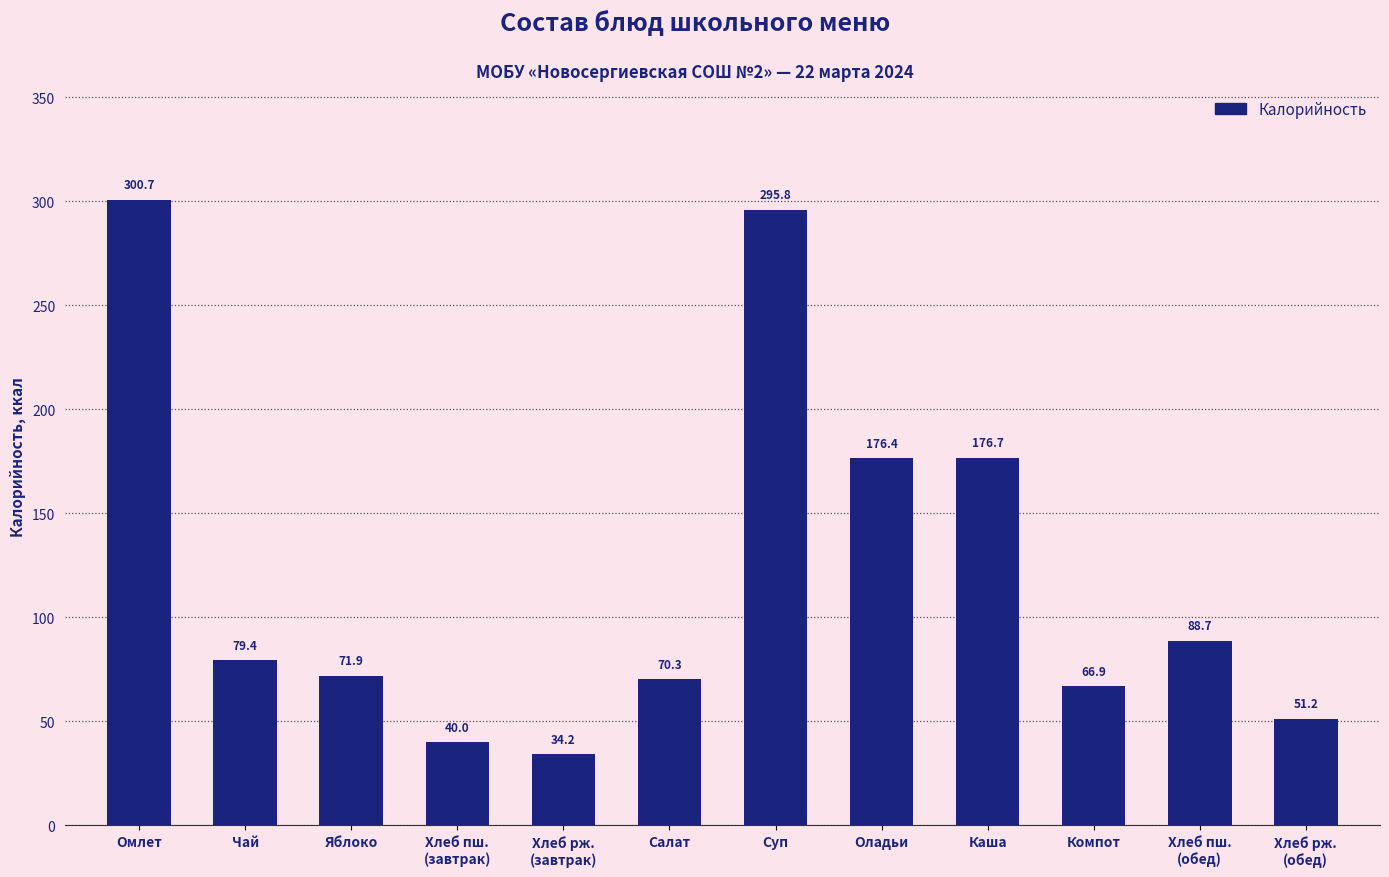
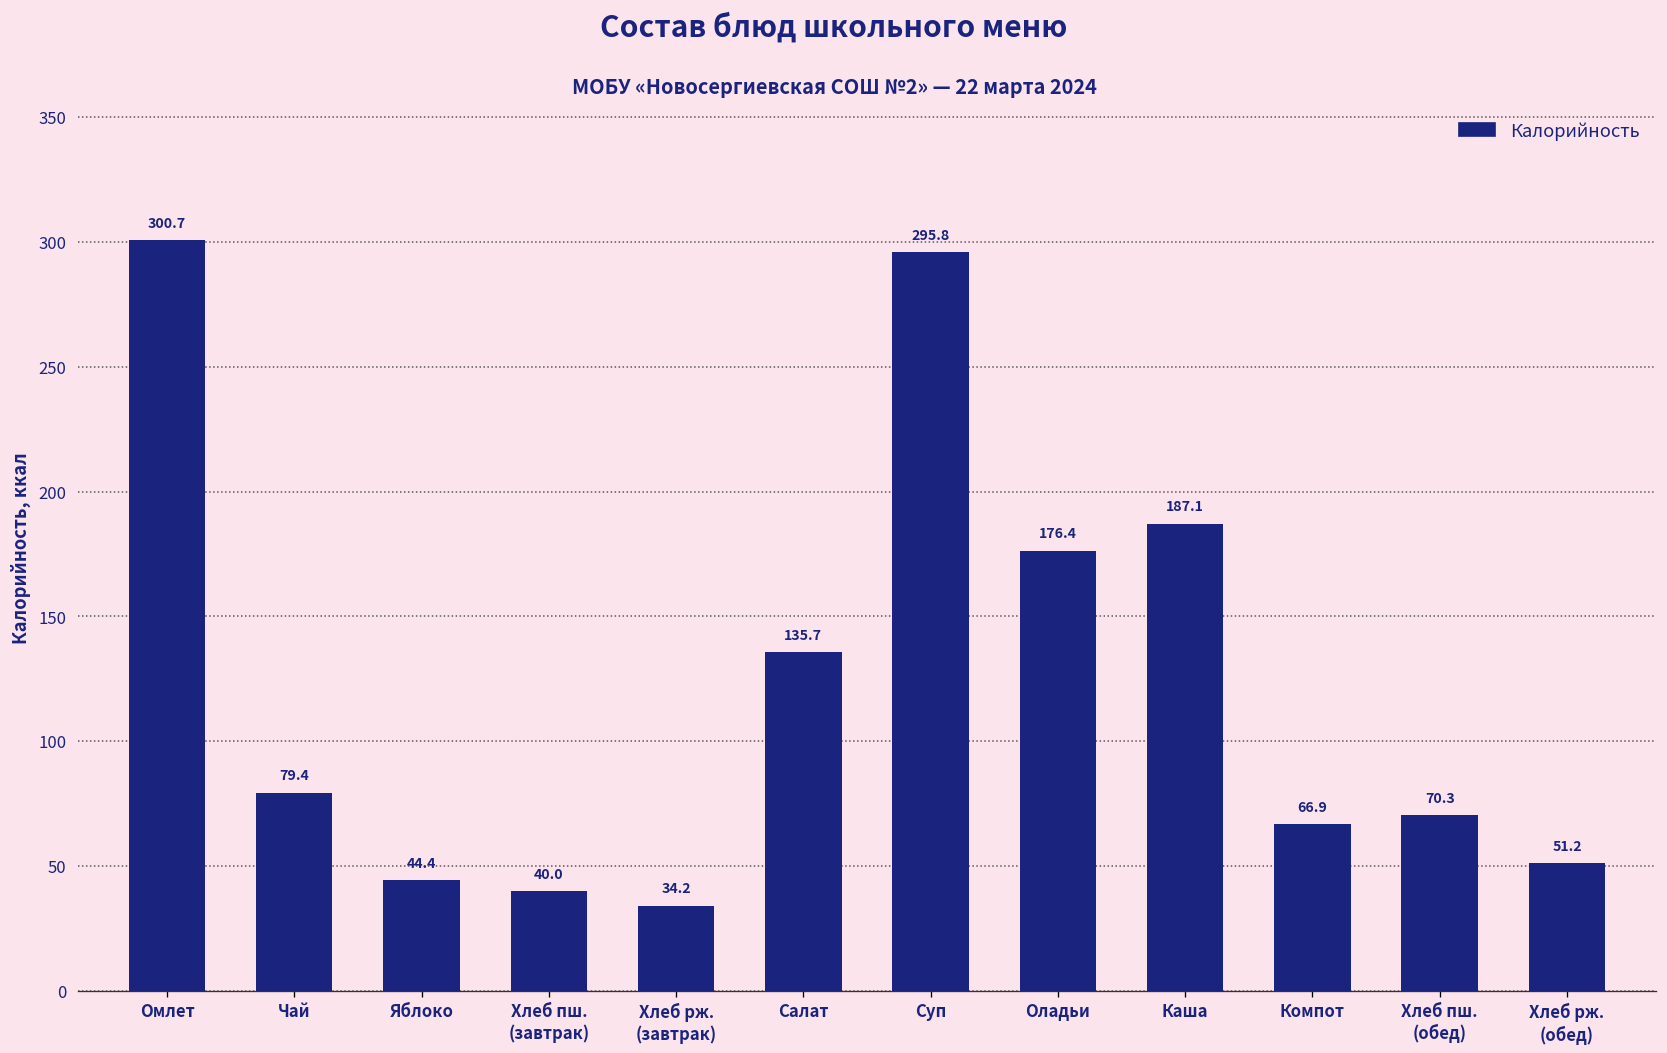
Яблоко: 71.9 -> 44.4
Салат: 70.3 -> 135.7
Каша: 176.7 -> 187.1
Хлеб пш. (обед): 88.7 -> 70.3
